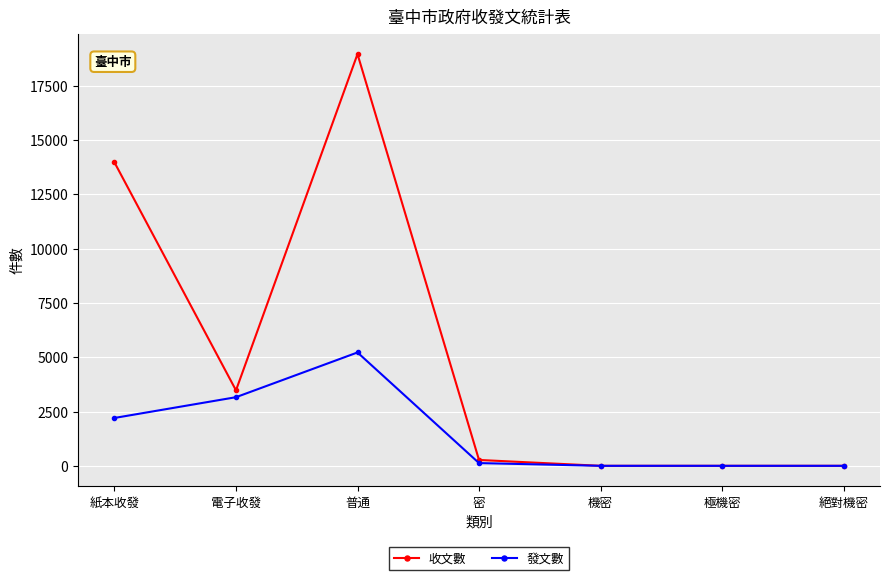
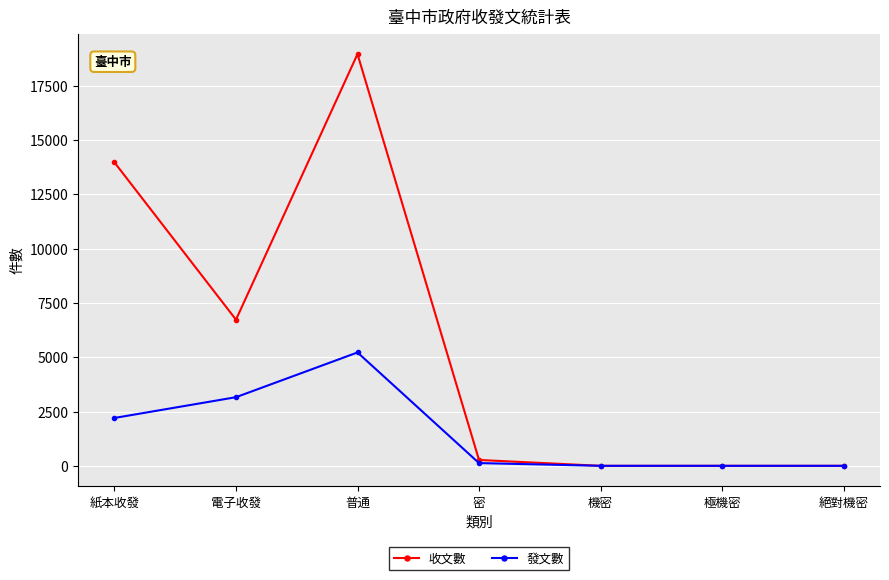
收文數, 電子收發: 3500 -> 6700
